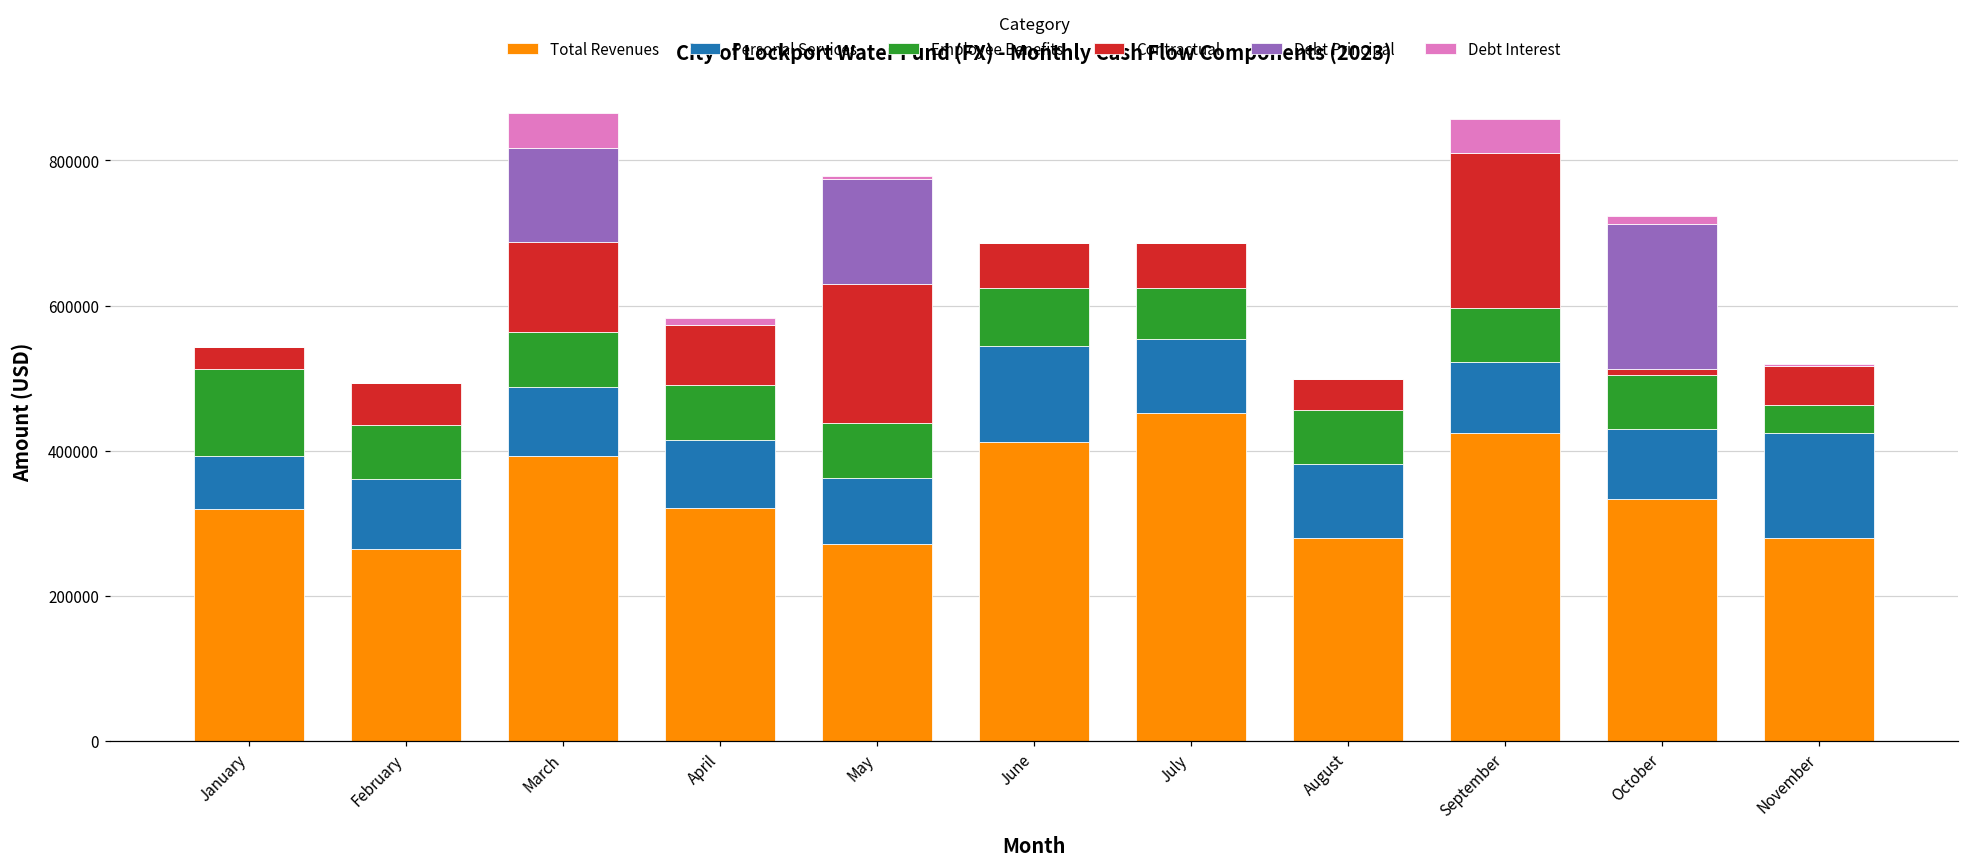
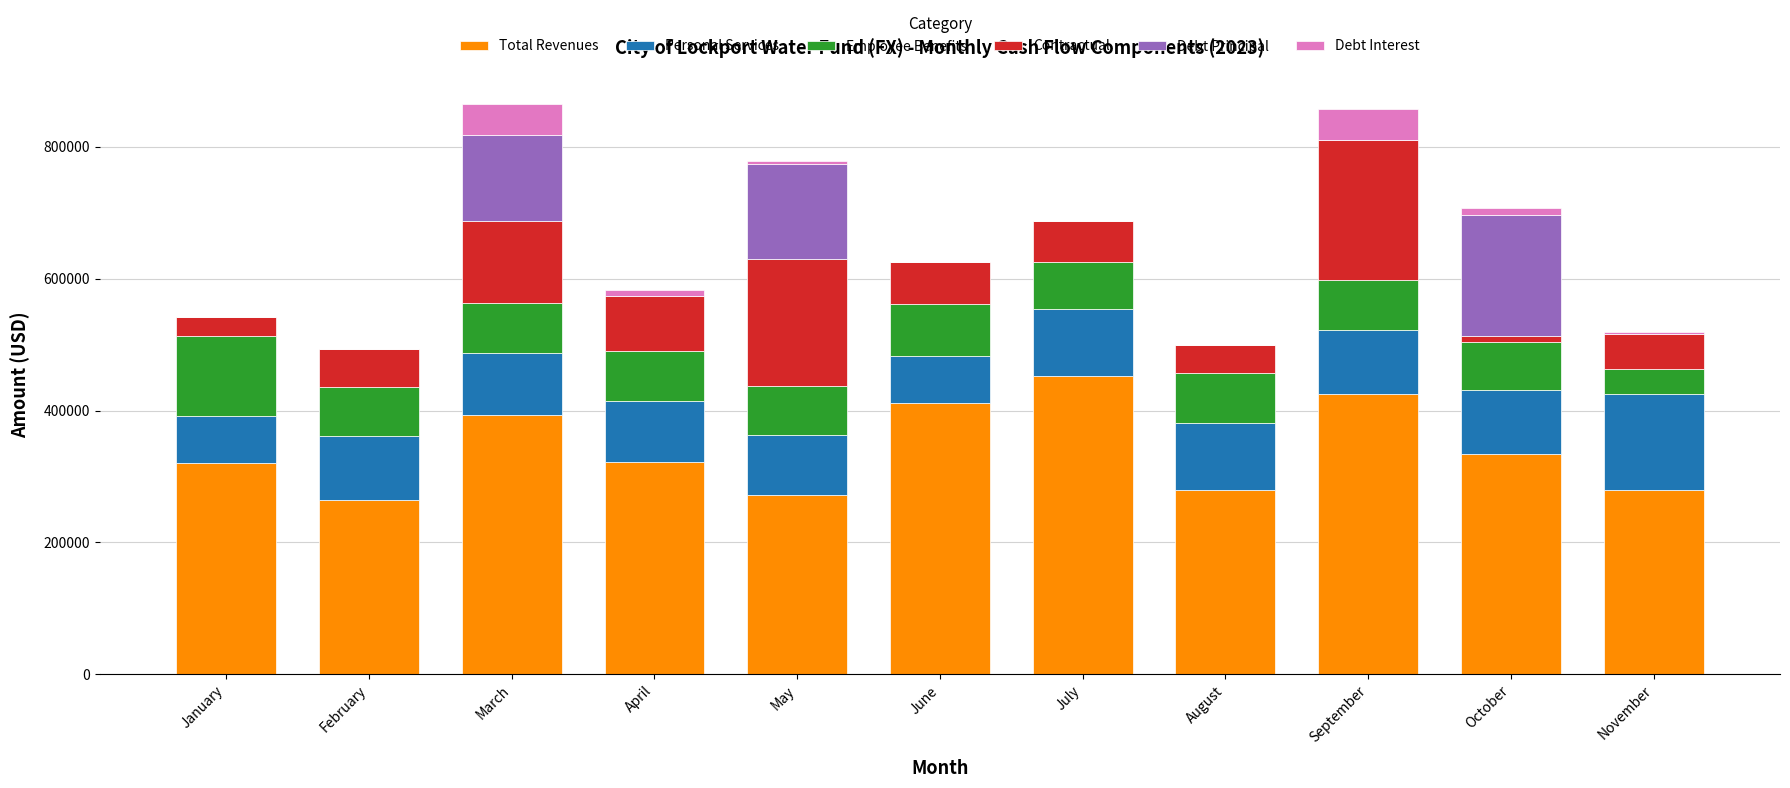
Personal Services, June: 130000 -> 70000
Debt Principal, October: 200000 -> 180000
